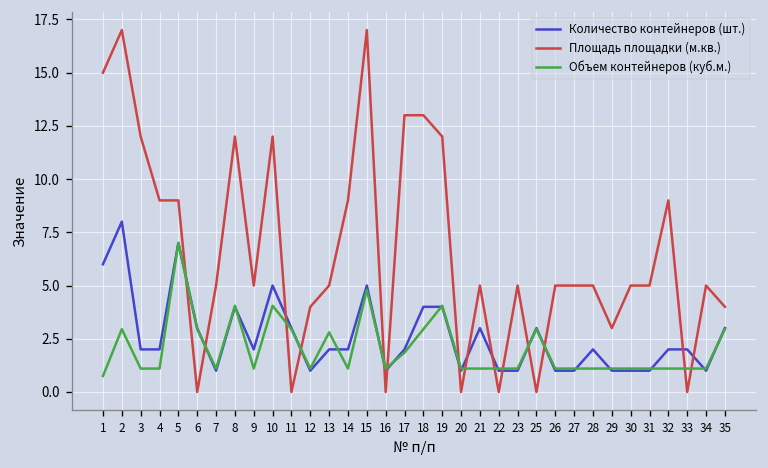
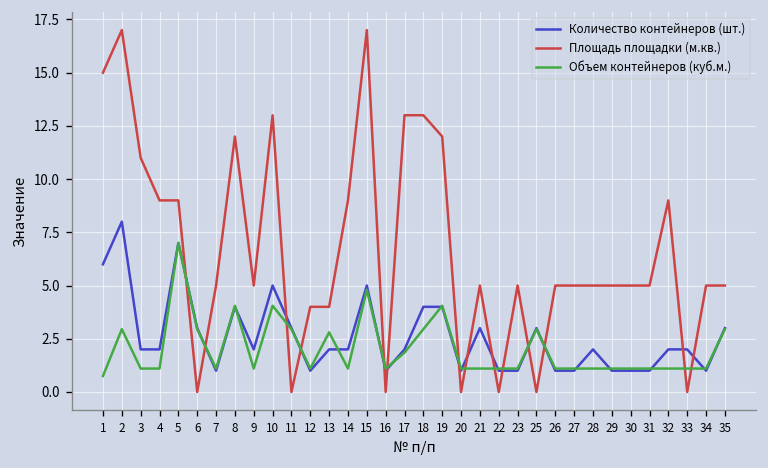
Площадь площадки (м.кв.), 3: 12 -> 11
Площадь площадки (м.кв.), 10: 12 -> 13
Площадь площадки (м.кв.), 13: 5 -> 4
Площадь площадки (м.кв.), 29: 3 -> 5
Площадь площадки (м.кв.), 35: 4 -> 5
